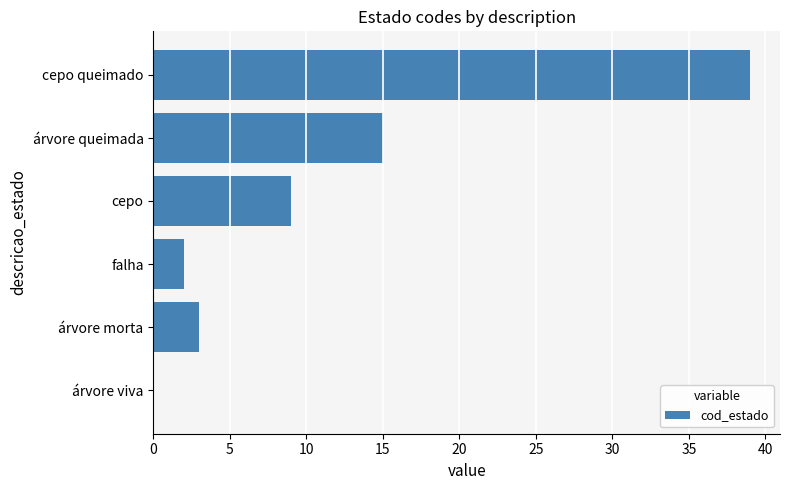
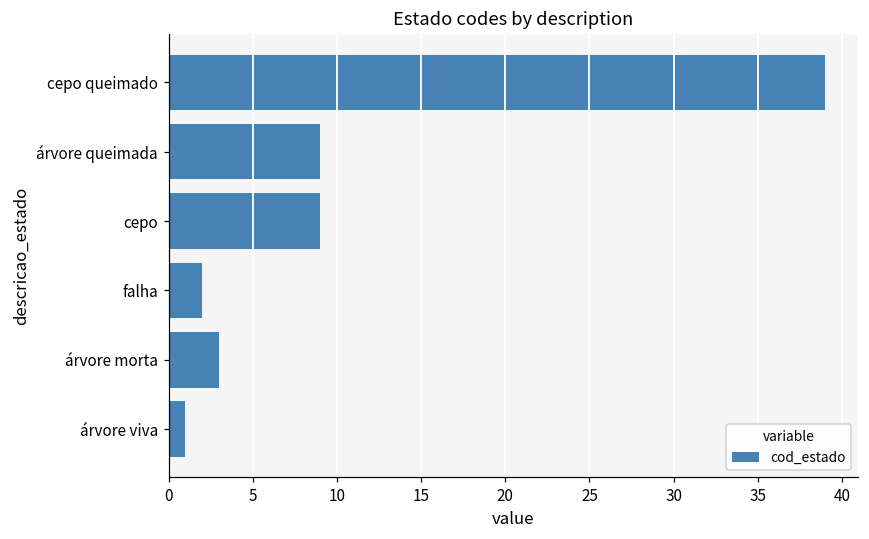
árvore queimada: 15 -> 9
árvore viva: 0 -> 1
